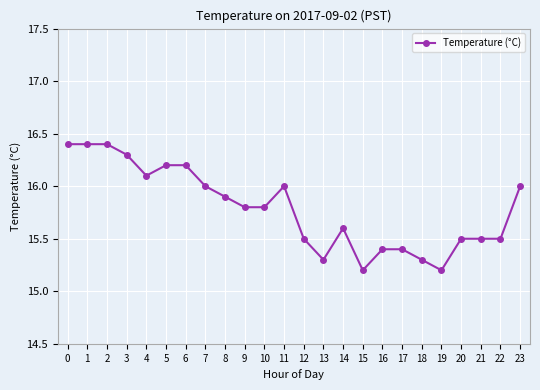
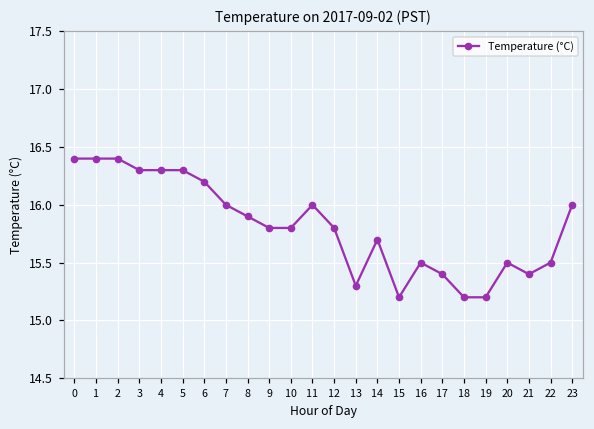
4: 16.1 -> 16.3
5: 16.2 -> 16.3
12: 15.5 -> 15.8
14: 15.6 -> 15.7
16: 15.4 -> 15.5
18: 15.3 -> 15.2
21: 15.5 -> 15.4
